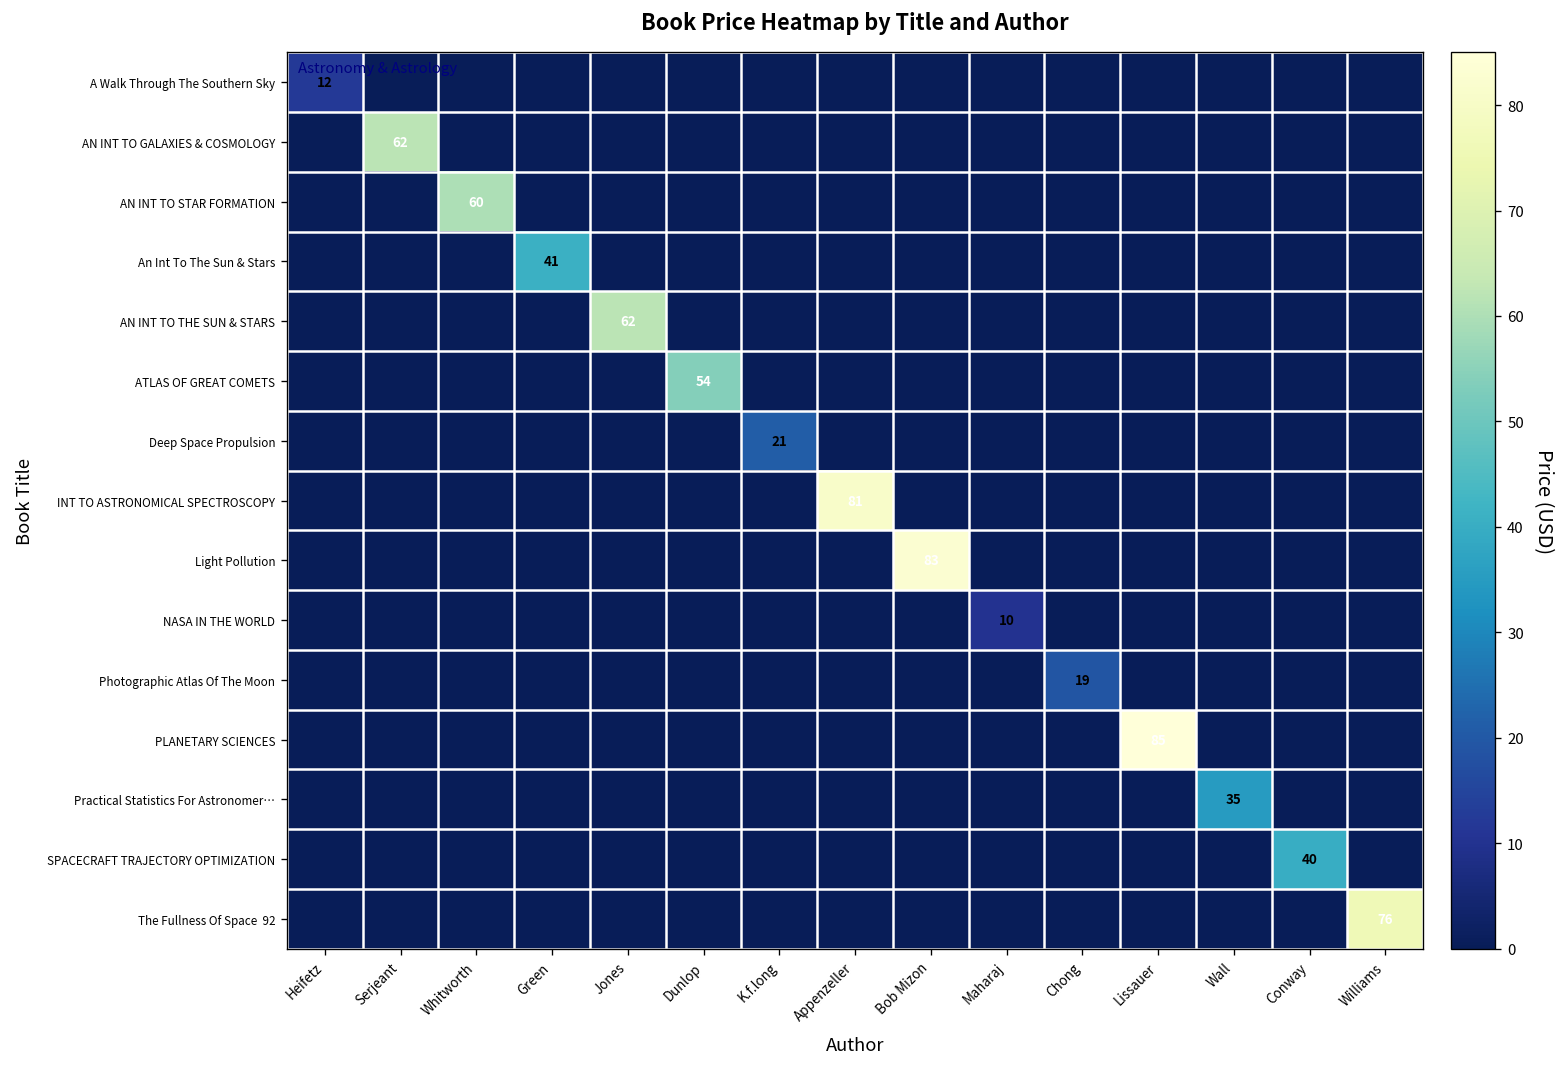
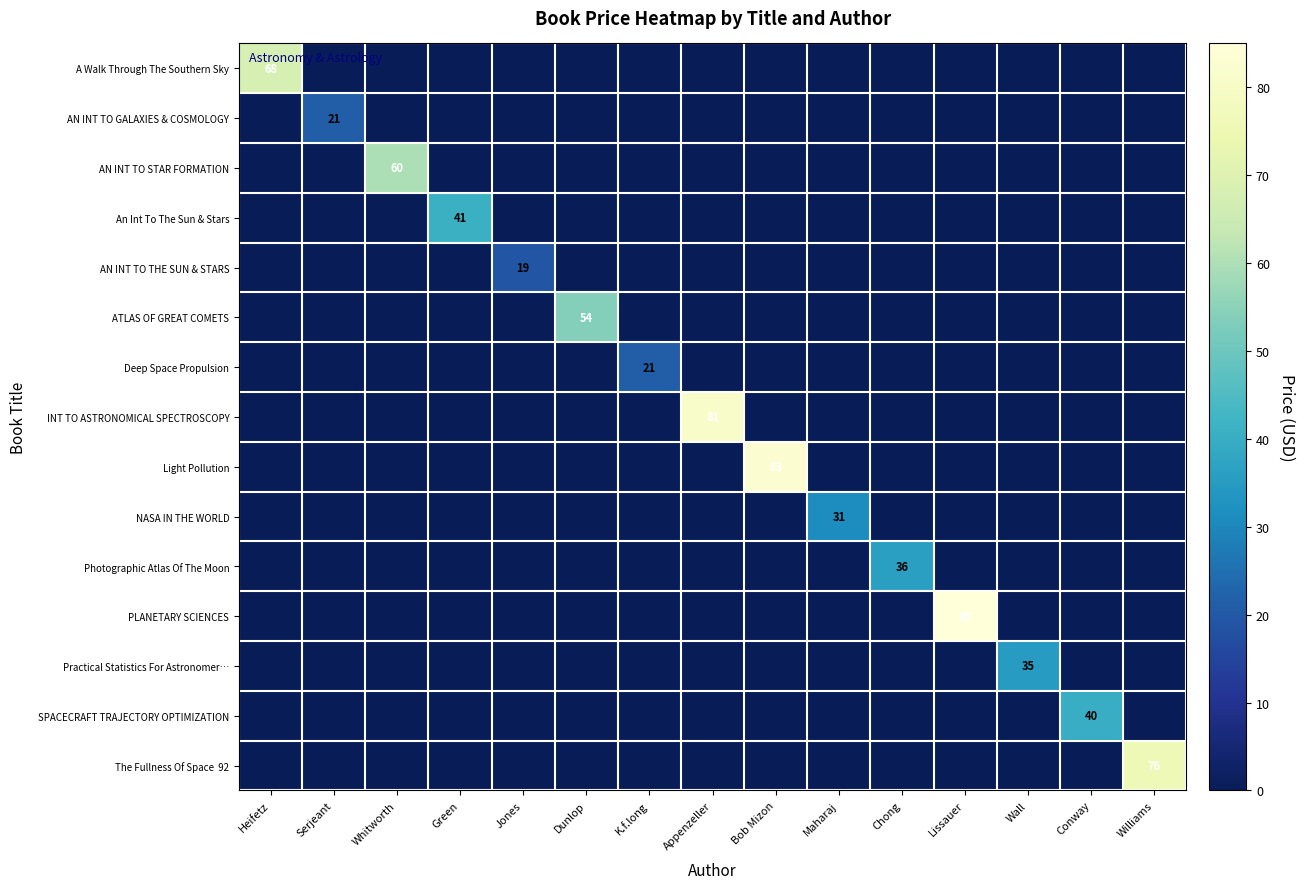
A Walk Through The Southern Sky, Heifetz: 12 -> 68
AN INT TO GALAXIES & COSMOLOGY, Serjeant: 62 -> 21
AN INT TO THE SUN & STARS, Jones: 62 -> 19
NASA IN THE WORLD, Maharaj: 10 -> 31
Photographic Atlas Of The Moon, Chong: 19 -> 36
